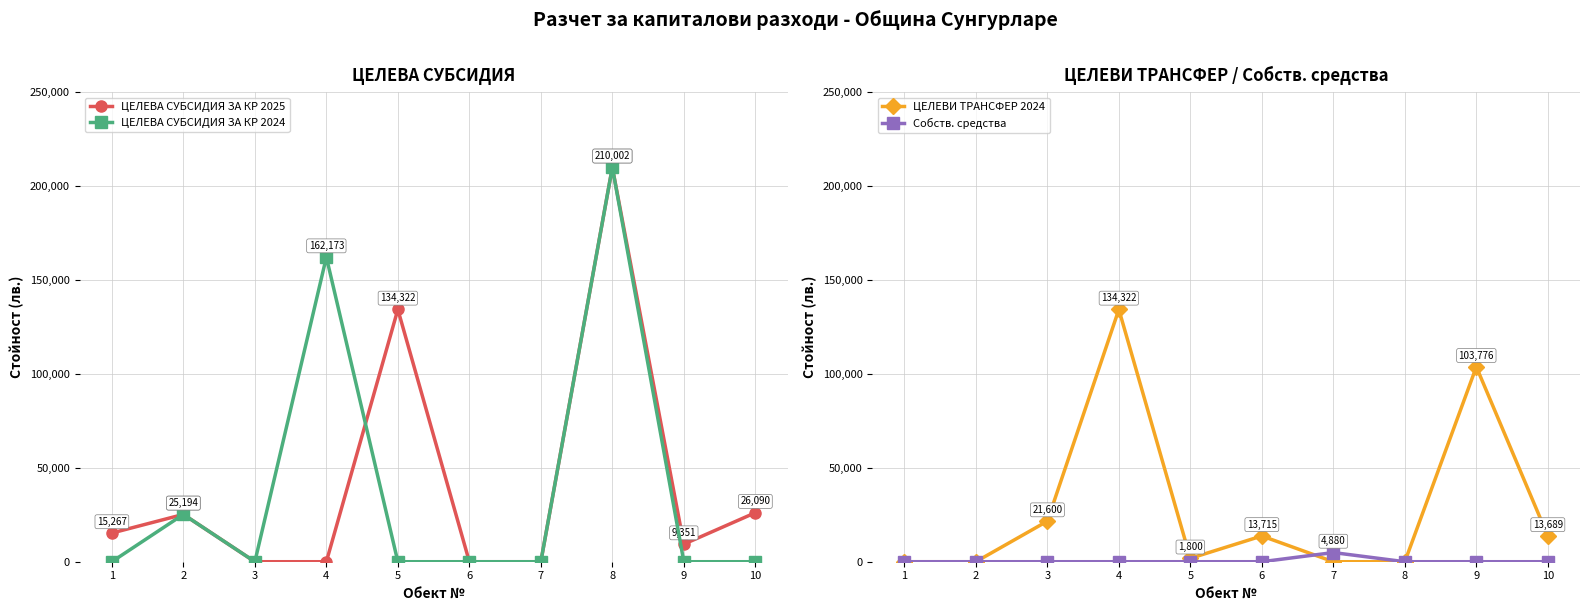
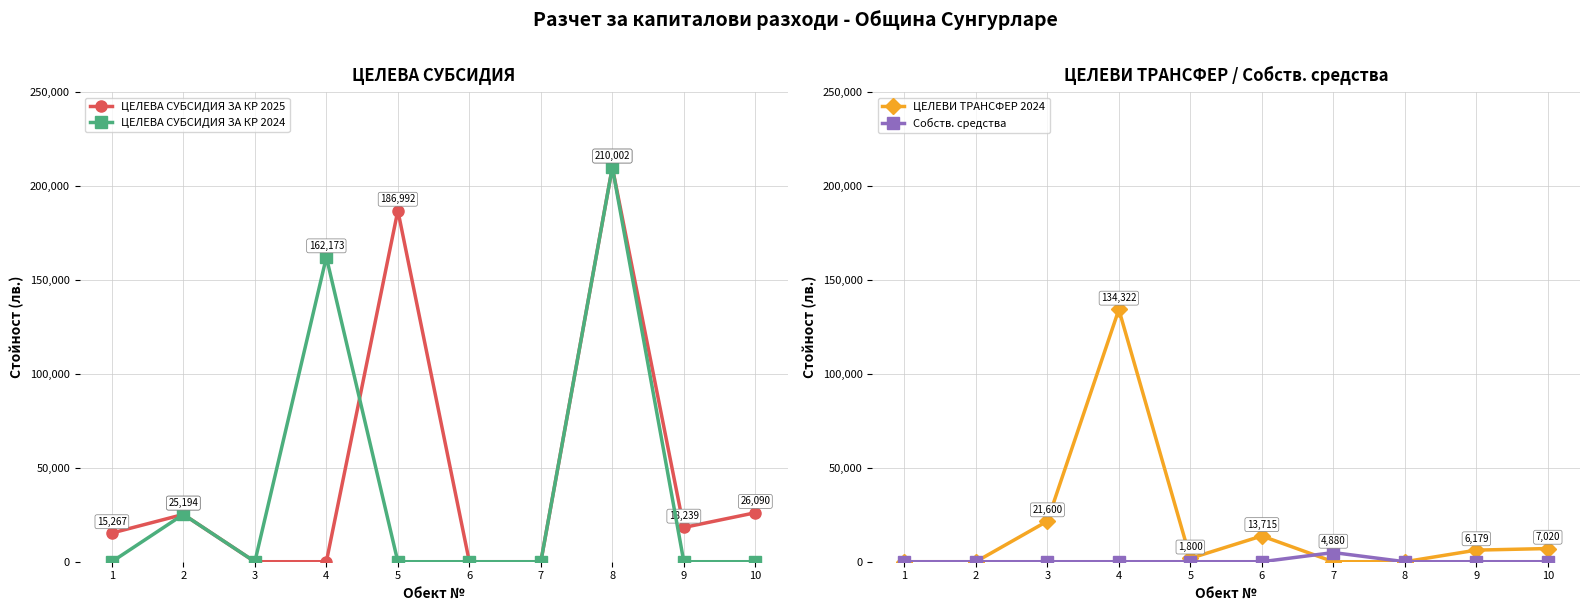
ЦЕЛЕВА СУБСИДИЯ, ЦЕЛЕВА СУБСИДИЯ ЗА КР 2025, 5: 134,322 -> 186,992
ЦЕЛЕВА СУБСИДИЯ, ЦЕЛЕВА СУБСИДИЯ ЗА КР 2025, 9: 9,351 -> 18,239
ЦЕЛЕВИ ТРАНСФЕР / Собств. средства, ЦЕЛЕВИ ТРАНСФЕР 2024, 9: 103,776 -> 6,179
ЦЕЛЕВИ ТРАНСФЕР / Собств. средства, ЦЕЛЕВИ ТРАНСФЕР 2024, 10: 13,689 -> 7,020
